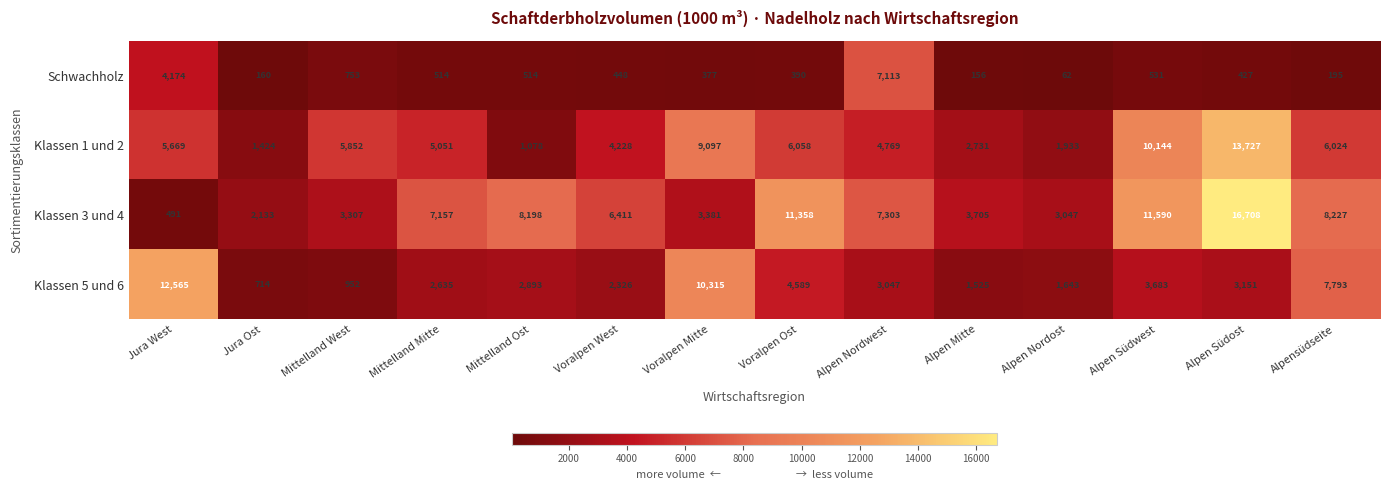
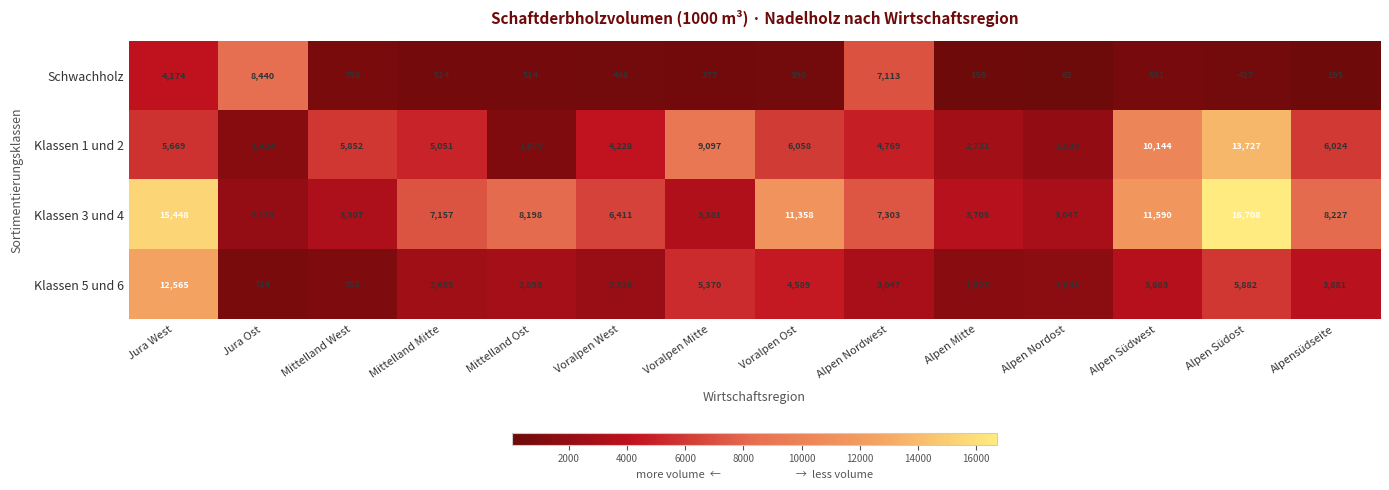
Schwachholz, Jura Ost: 160 -> 8,440
Klassen 3 und 4, Jura West: 491 -> 15,448
Klassen 5 und 6, Voralpen Mitte: 10,315 -> 5,370
Klassen 5 und 6, Alpen Südost: 3,151 -> 5,882
Klassen 5 und 6, Alpensüdseite: 7,793 -> 3,881
